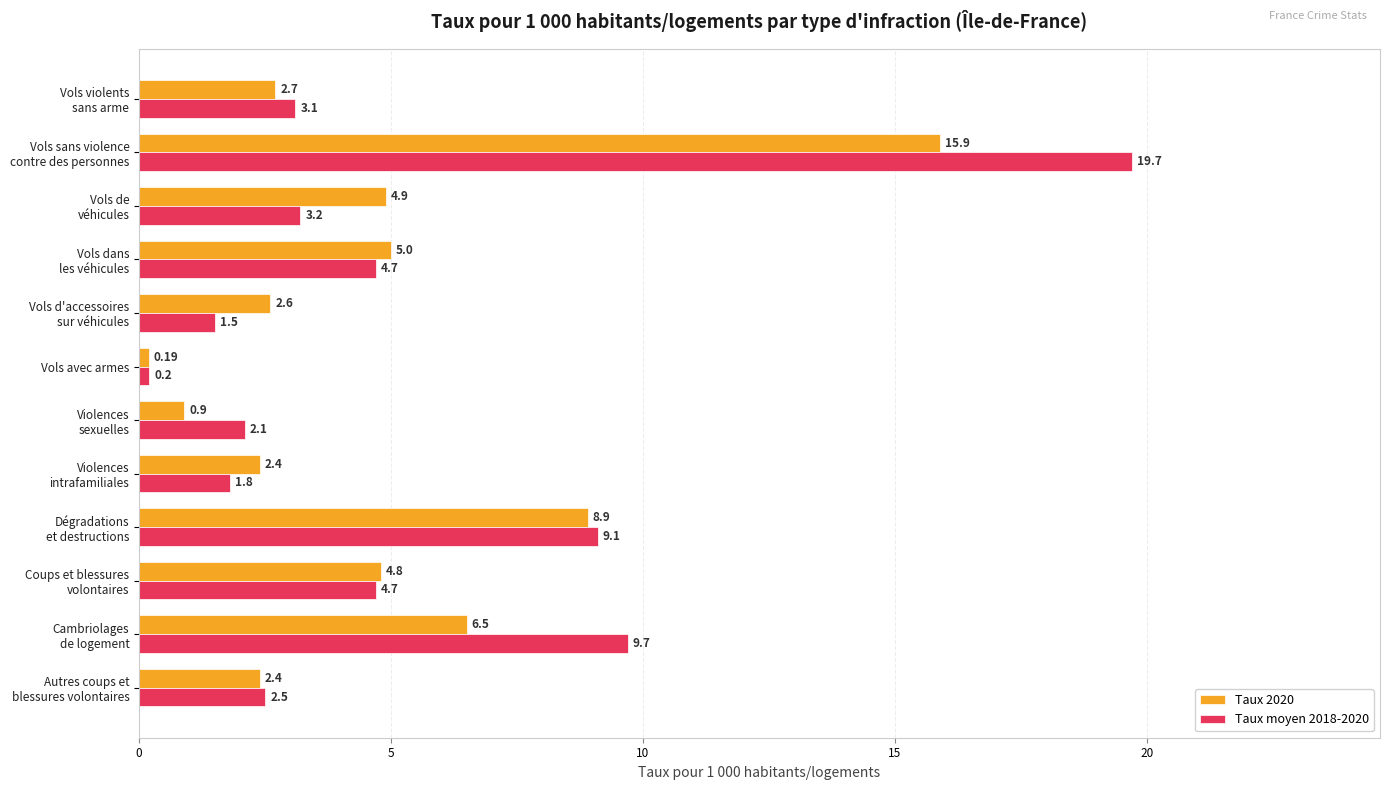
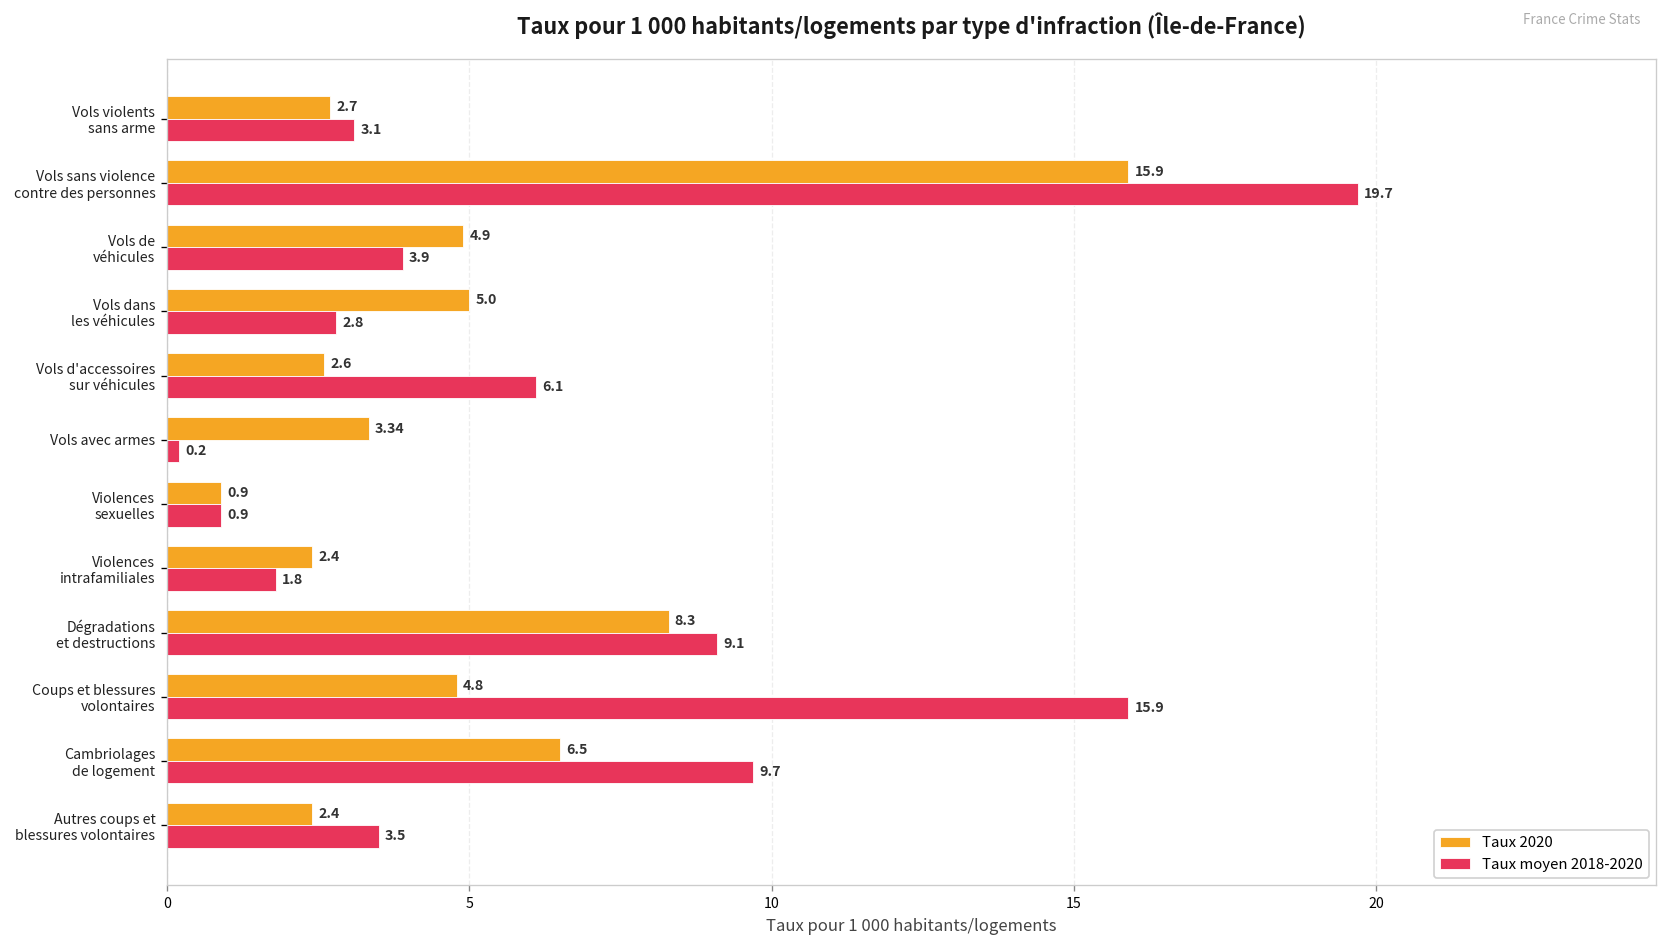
Taux moyen 2018-2020, Vols de véhicules: 3.2 -> 3.9
Taux moyen 2018-2020, Vols dans les véhicules: 4.7 -> 2.8
Taux moyen 2018-2020, Vols d'accessoires sur véhicules: 1.5 -> 6.1
Taux 2020, Vols avec armes: 0.19 -> 3.34
Taux moyen 2018-2020, Violences sexuelles: 2.1 -> 0.9
Taux 2020, Dégradations et destructions: 8.9 -> 8.3
Taux moyen 2018-2020, Coups et blessures volontaires: 4.7 -> 15.9
Taux moyen 2018-2020, Autres coups et blessures volontaires: 2.5 -> 3.5
